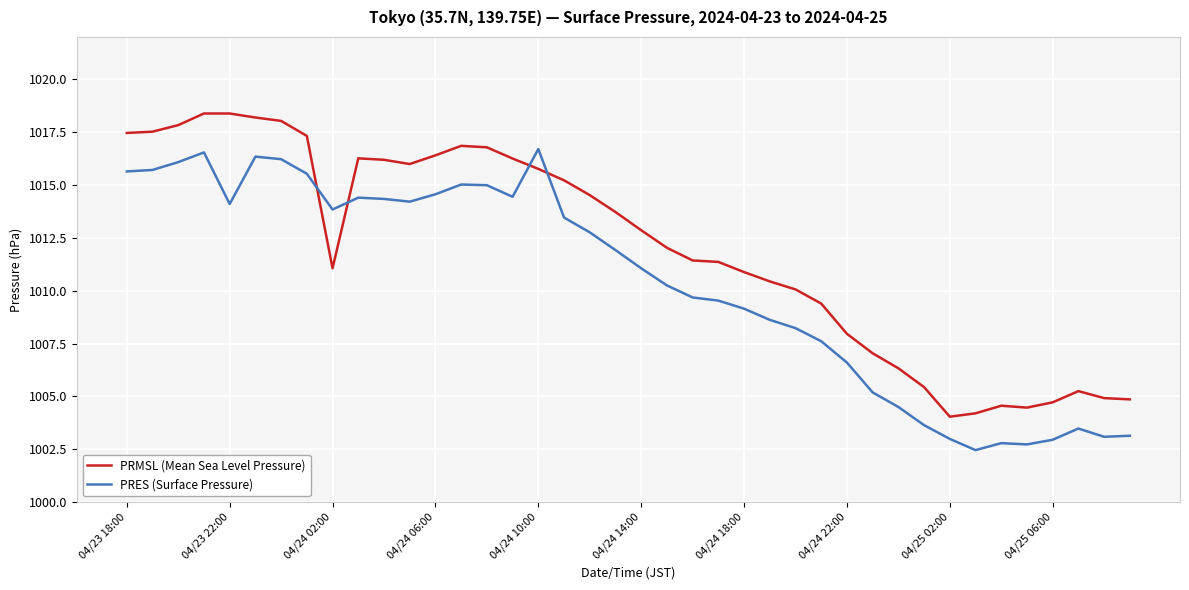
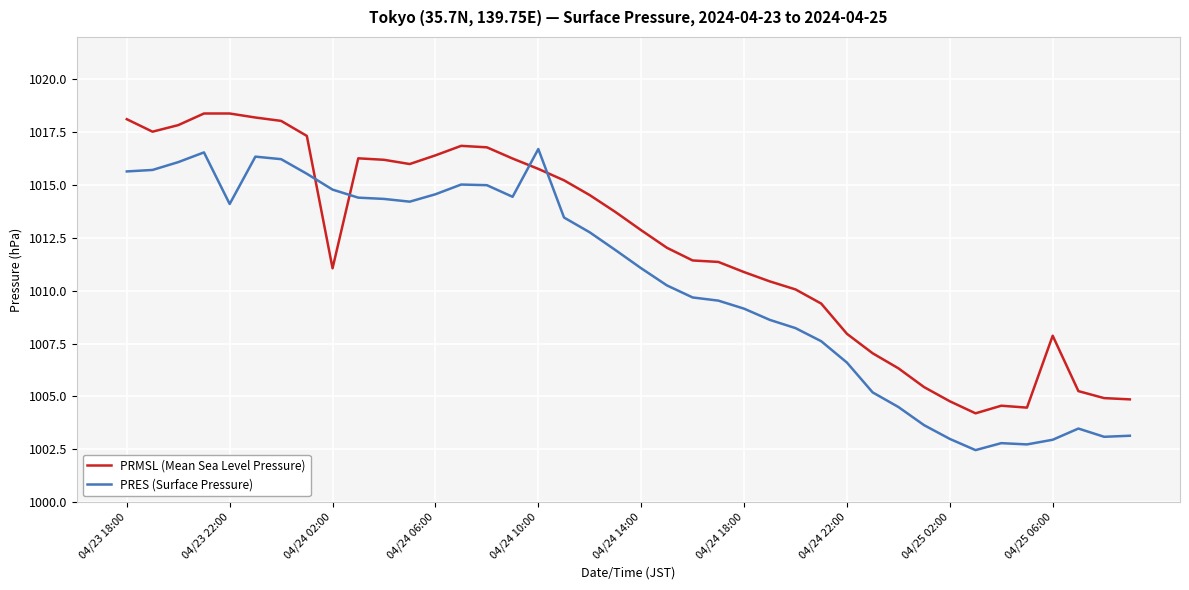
PRMSL (Mean Sea Level Pressure), 04/23 18:00: 1017.5 -> 1018.1
PRES (Surface Pressure), 04/24 02:00: 1013.8 -> 1014.8
PRMSL (Mean Sea Level Pressure), 04/25 02:00: 1004.0 -> 1004.8
PRMSL (Mean Sea Level Pressure), 04/25 06:00: 1004.7 -> 1007.9
